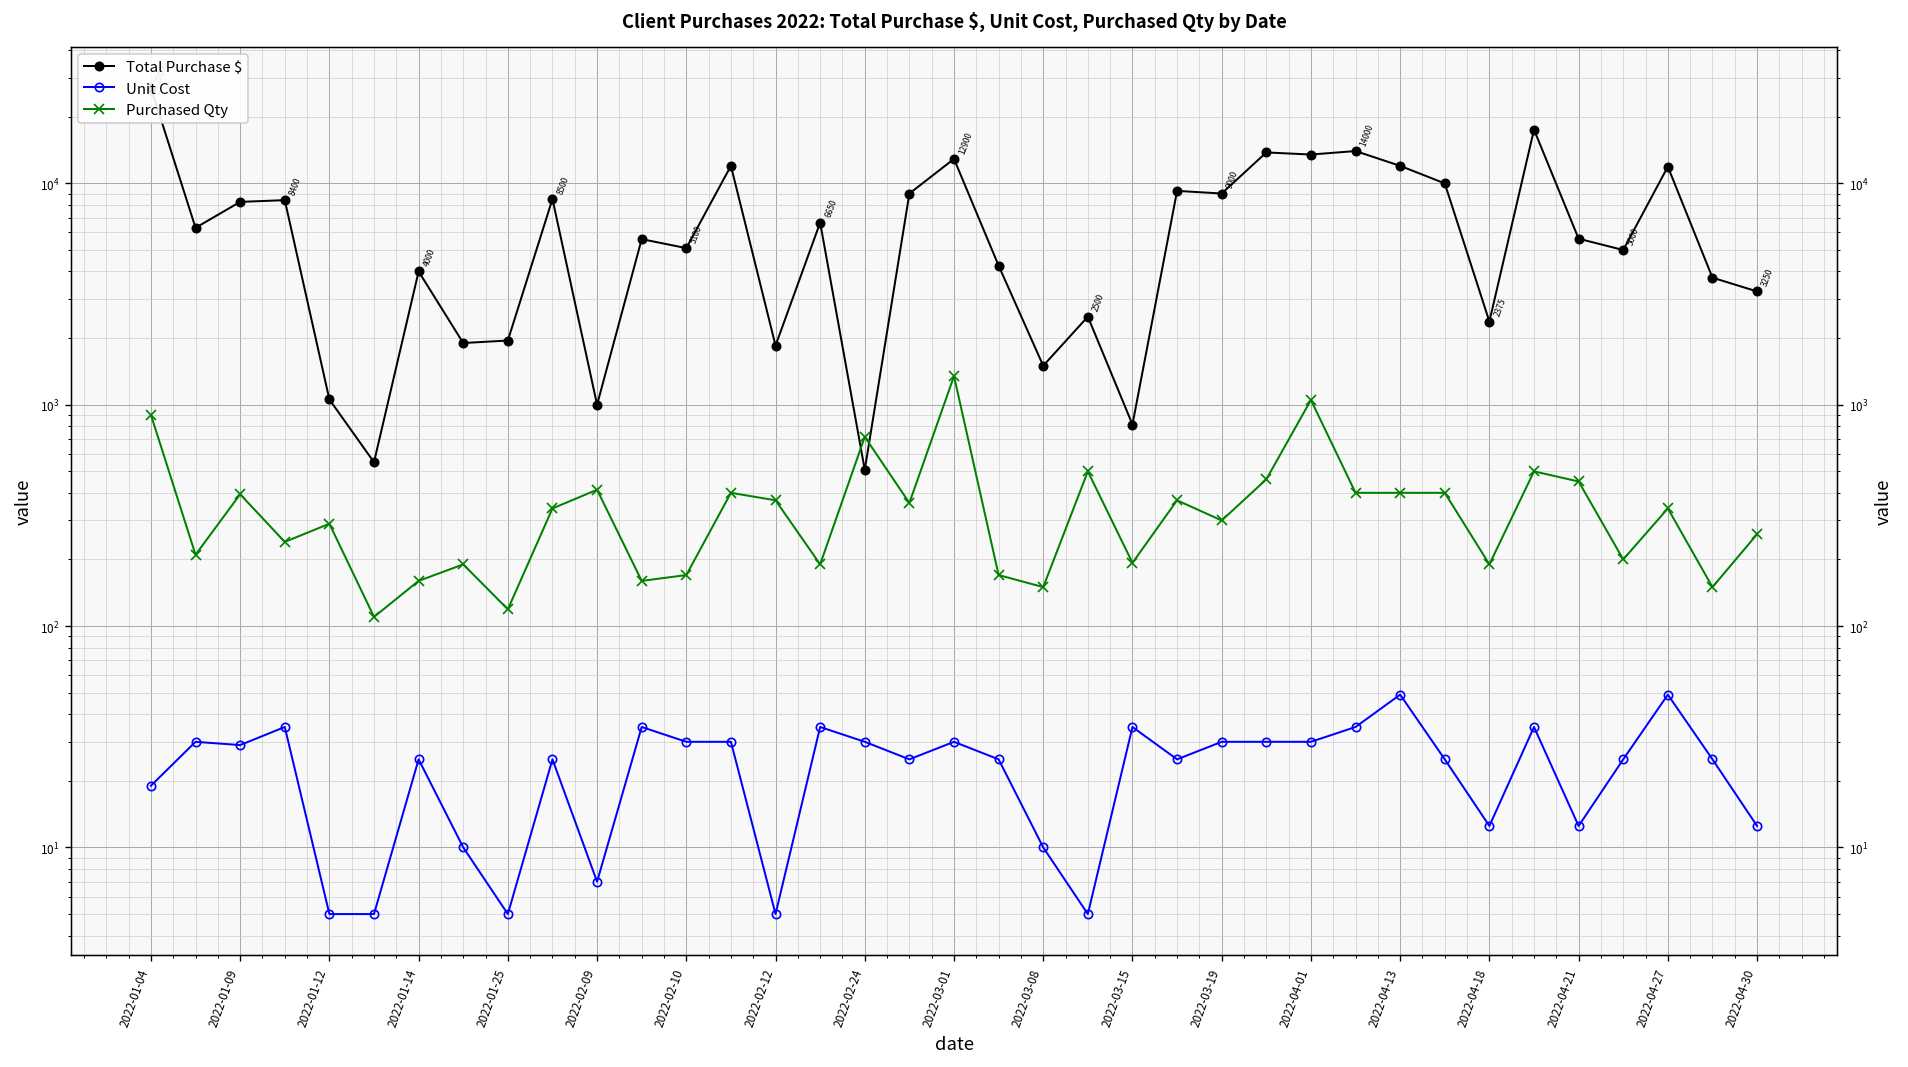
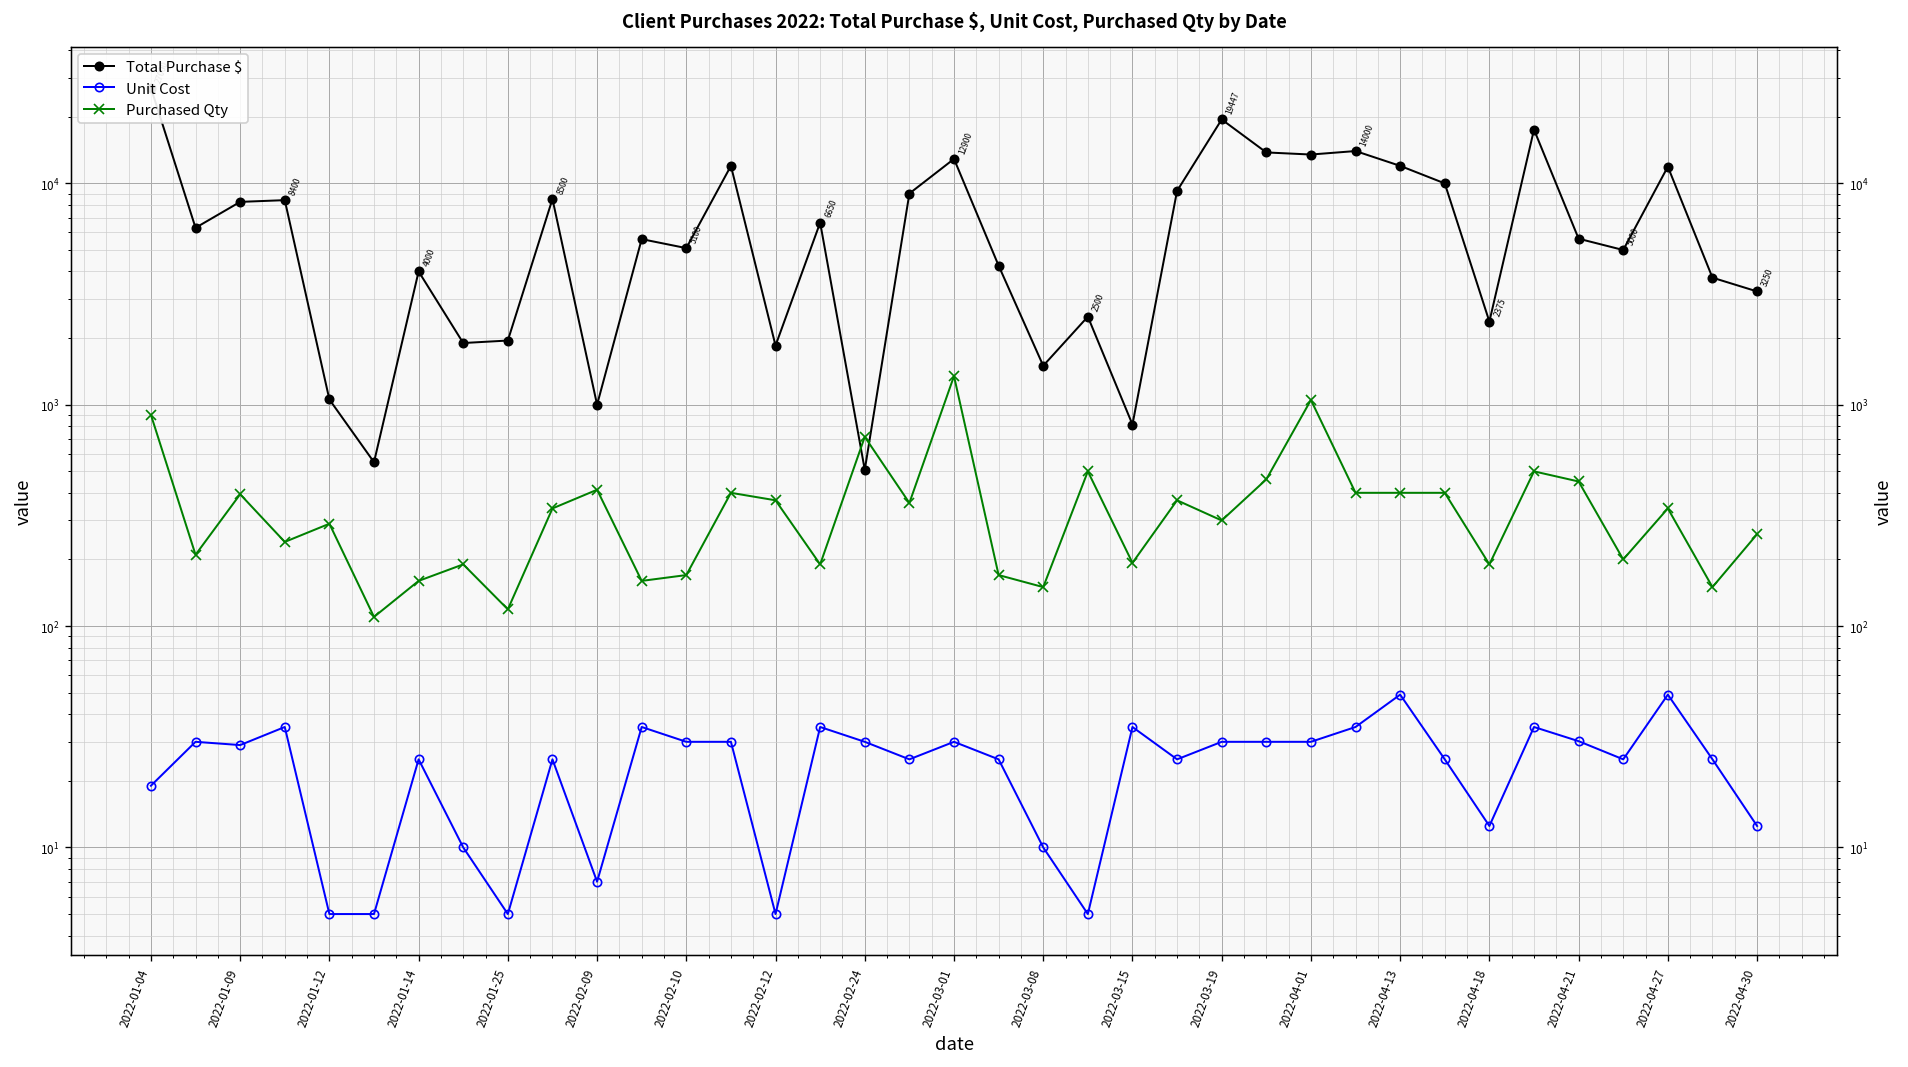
Total Purchase $, 2022-03-19: 9000 -> 19447
Unit Cost, 2022-04-21: 13 -> 30
